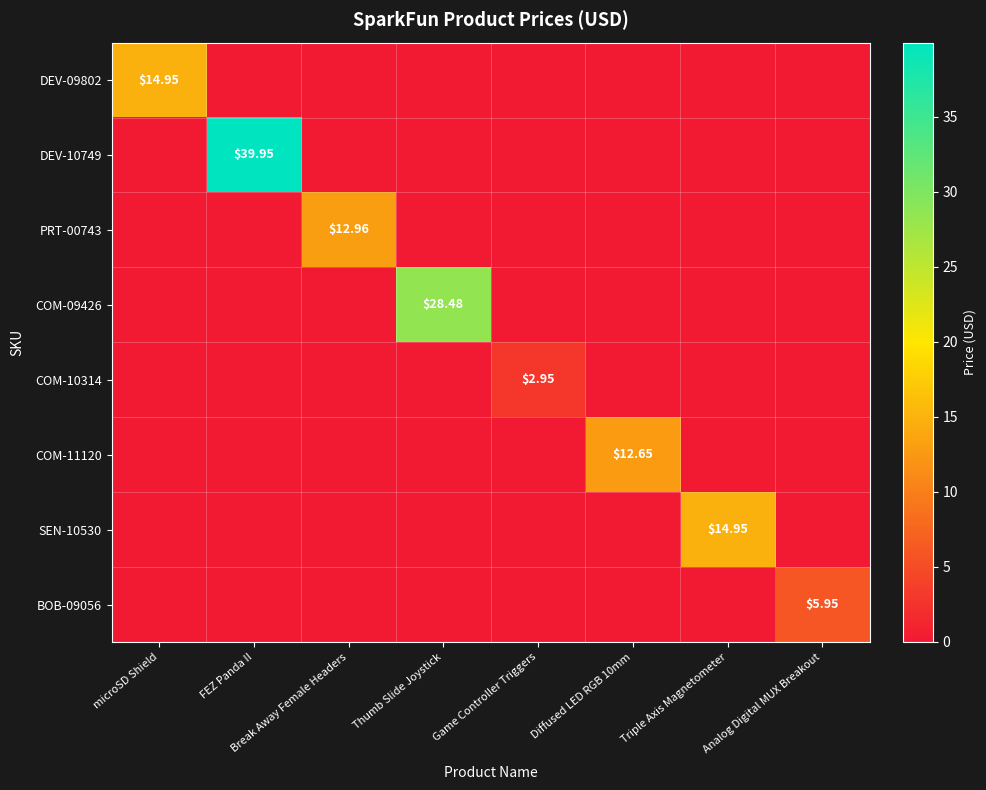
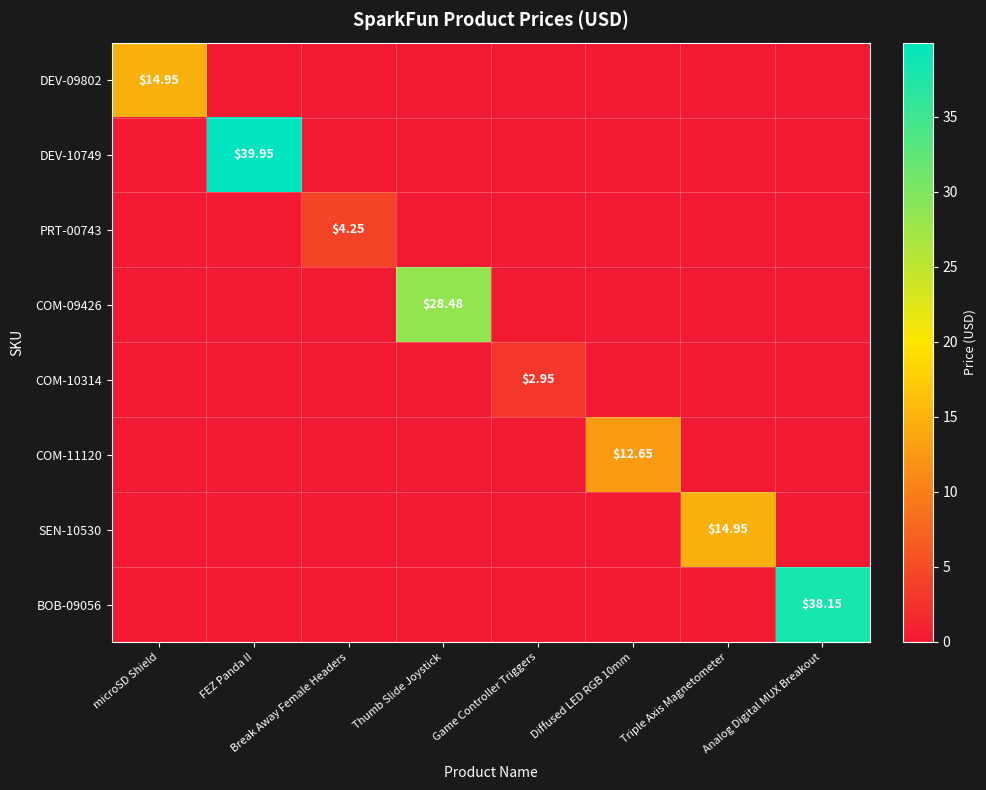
PRT-00743, Break Away Female Headers: $12.96 -> $4.25
BOB-09056, Analog Digital MUX Breakout: $5.95 -> $38.15
